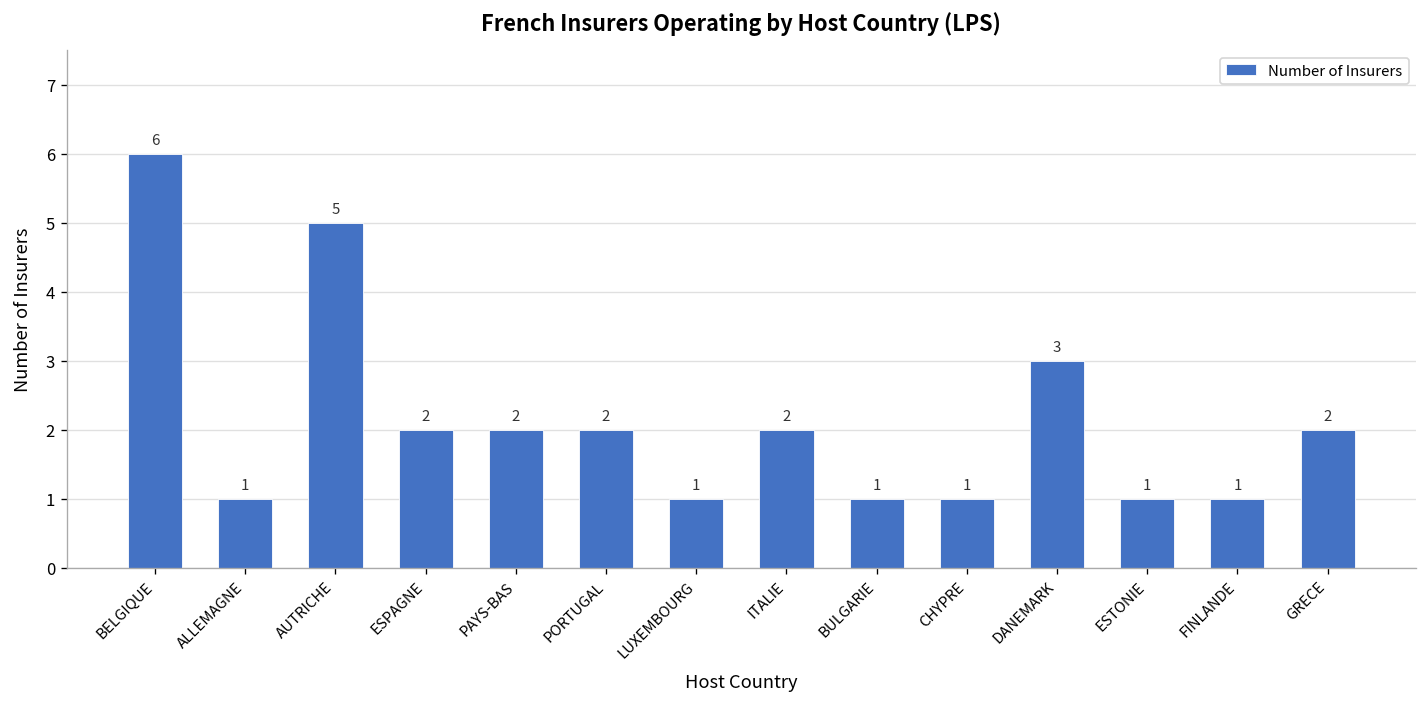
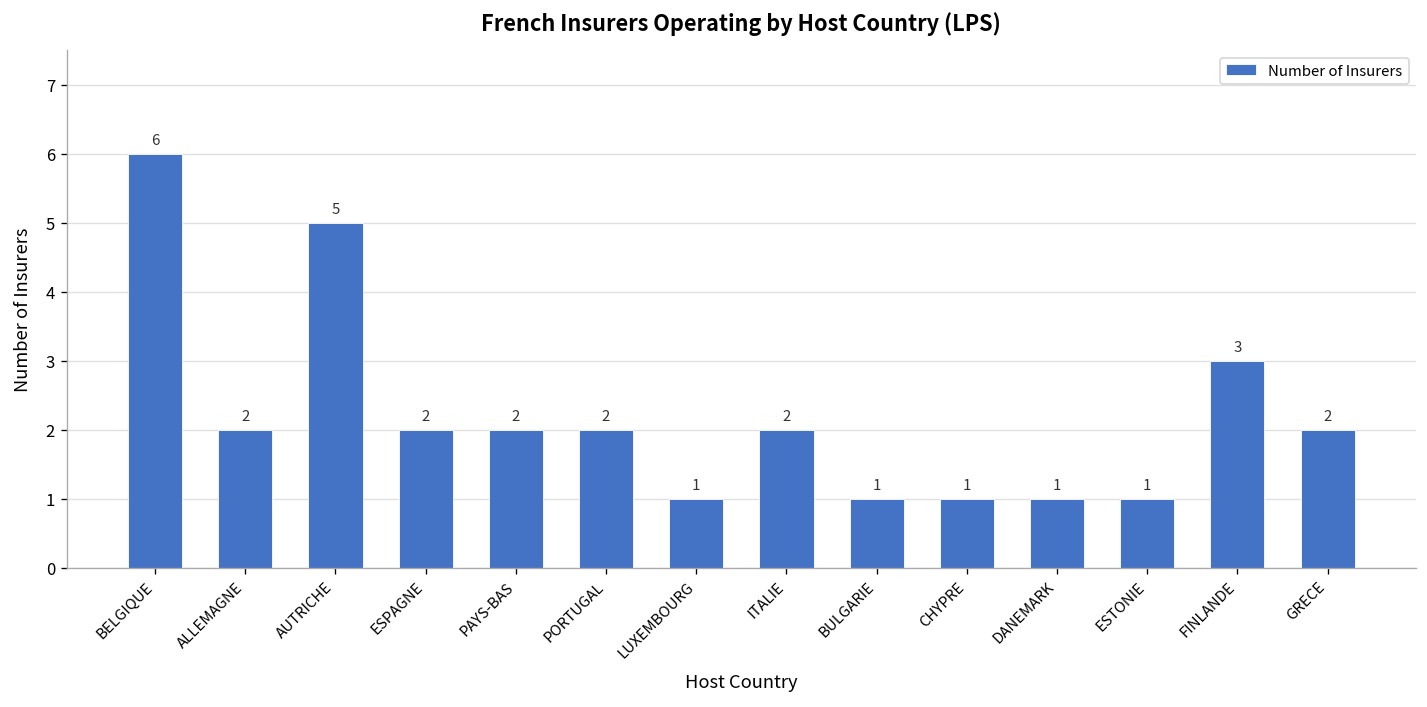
ALLEMAGNE: 1 -> 2
DANEMARK: 3 -> 1
FINLANDE: 1 -> 3
